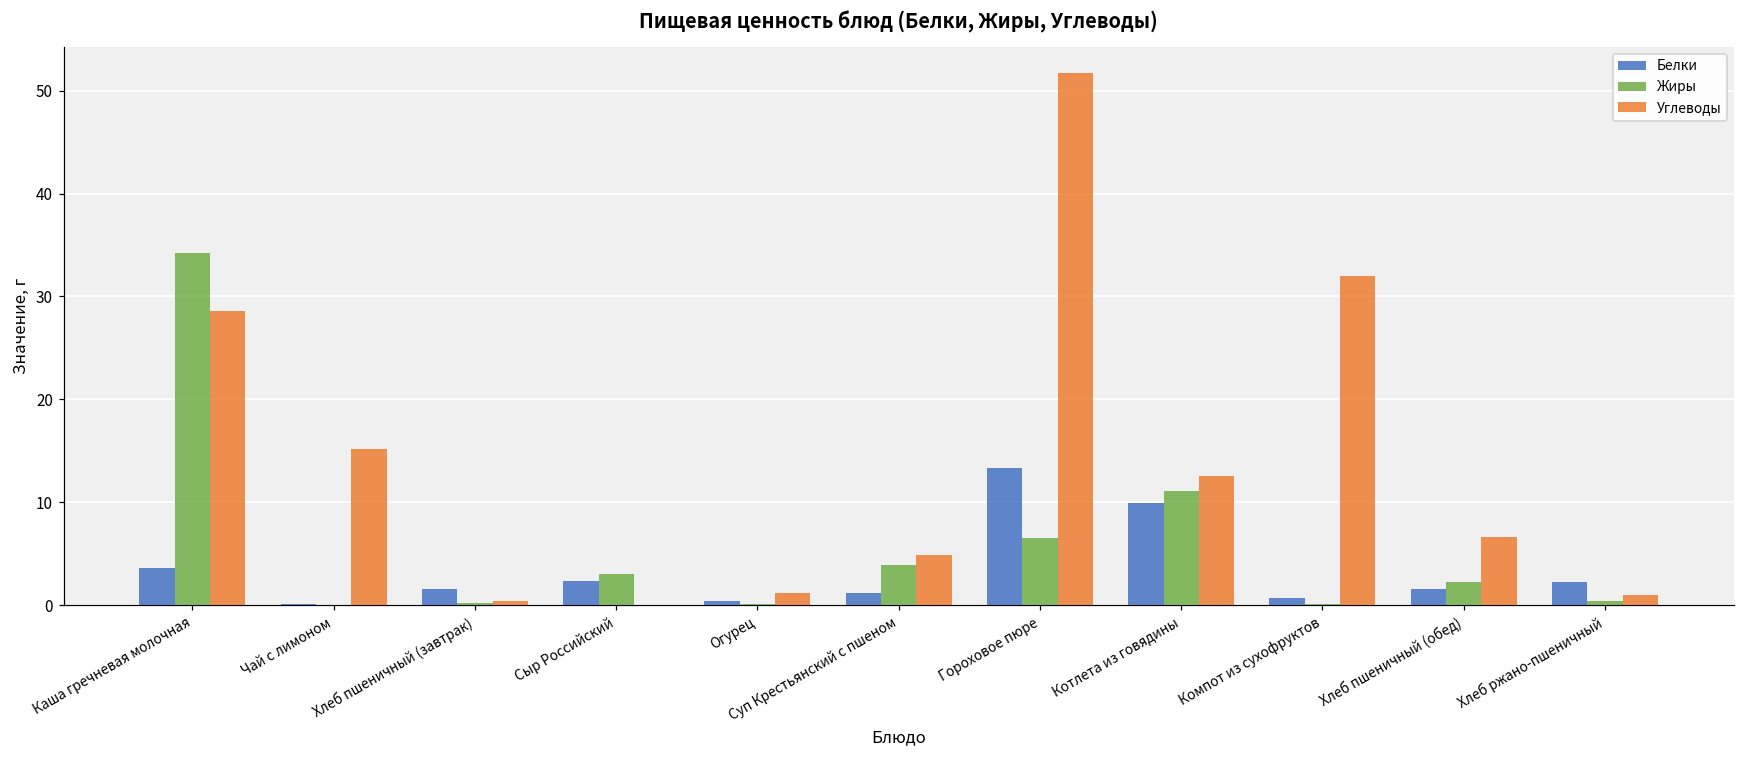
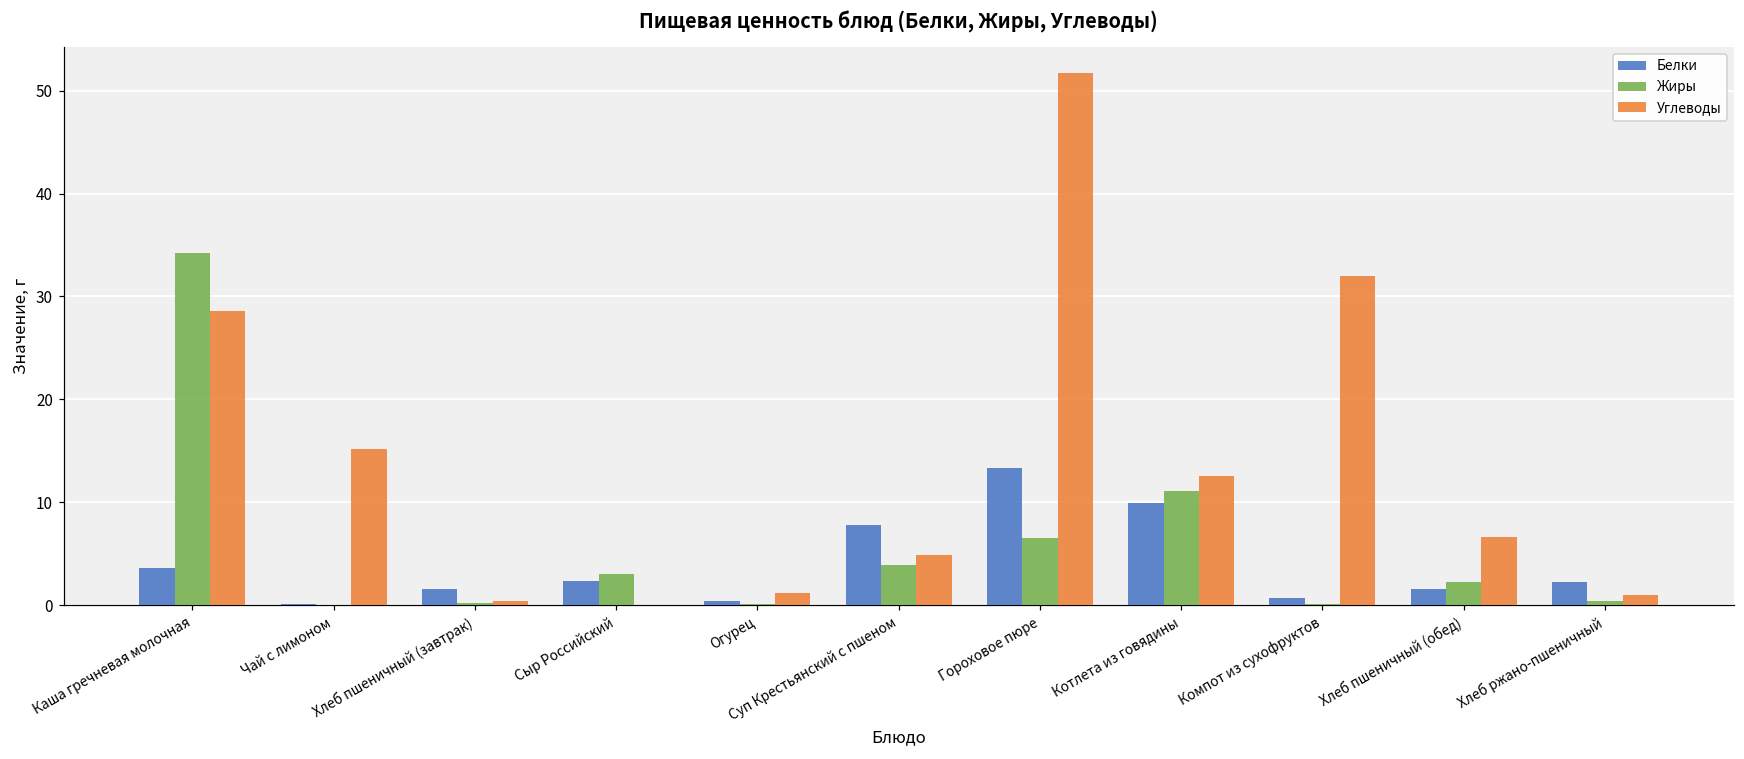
Белки, Суп Крестьянский с пшеном: 1 -> 8
